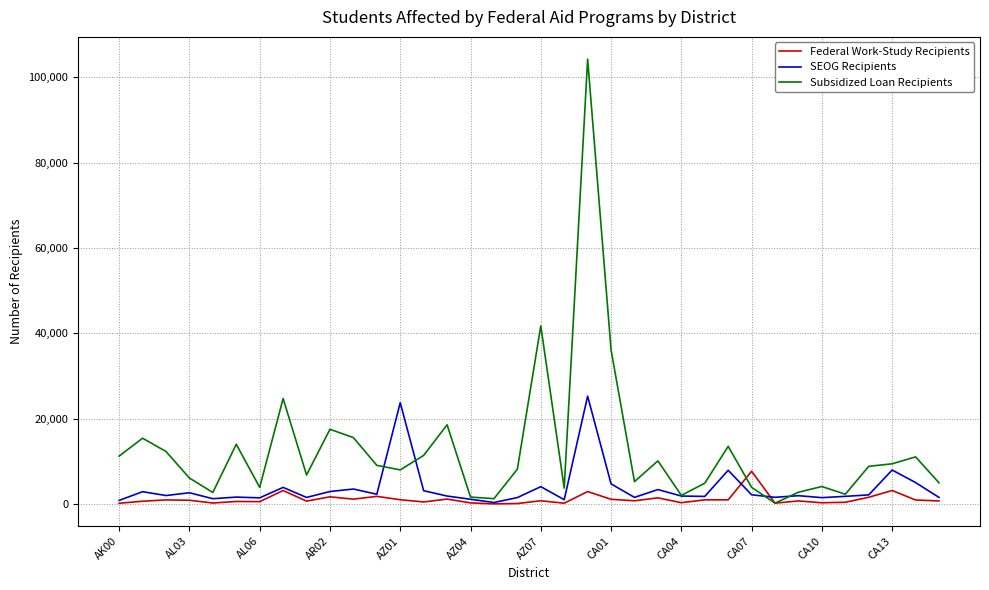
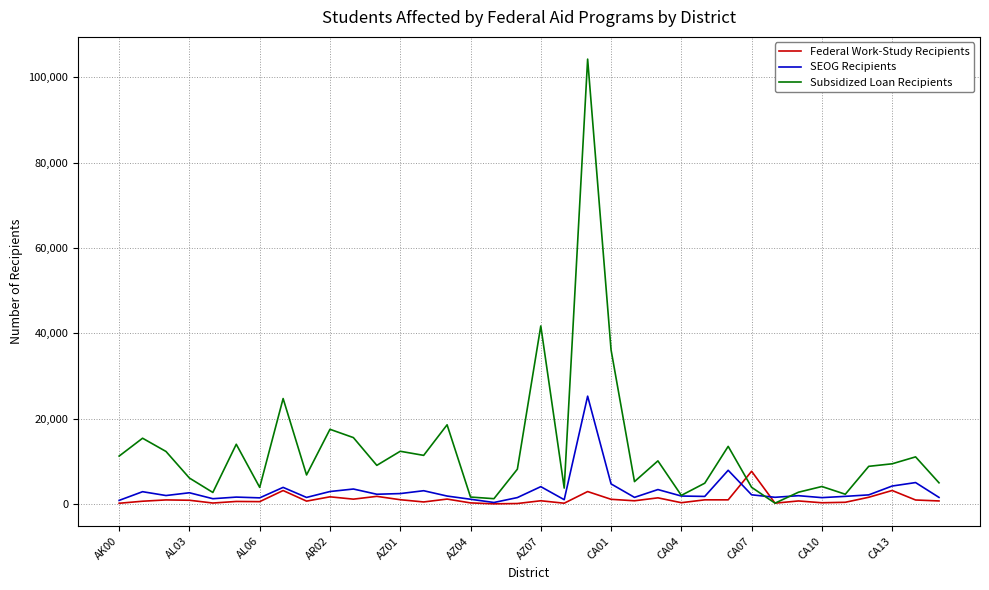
SEOG Recipients, AZ01: 24,000 -> 2,000
Subsidized Loan Recipients, AZ01: 8,000 -> 12,000
SEOG Recipients, CA13: 8,000 -> 4,000
